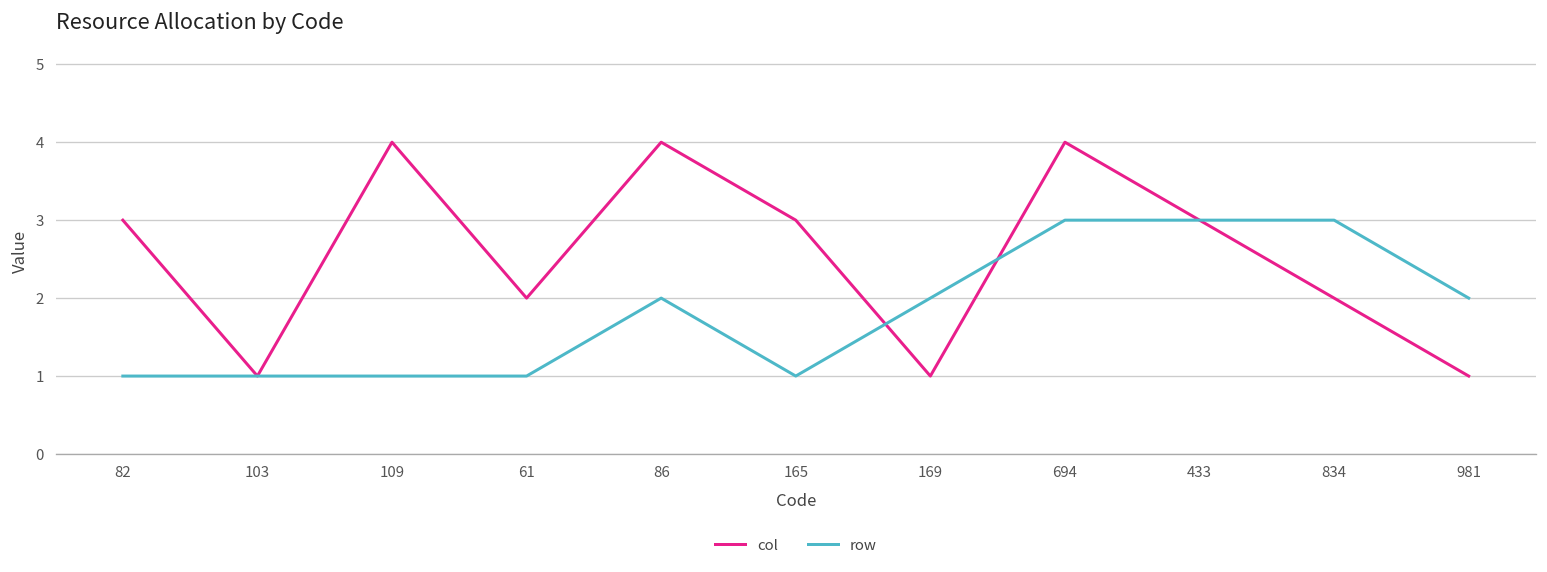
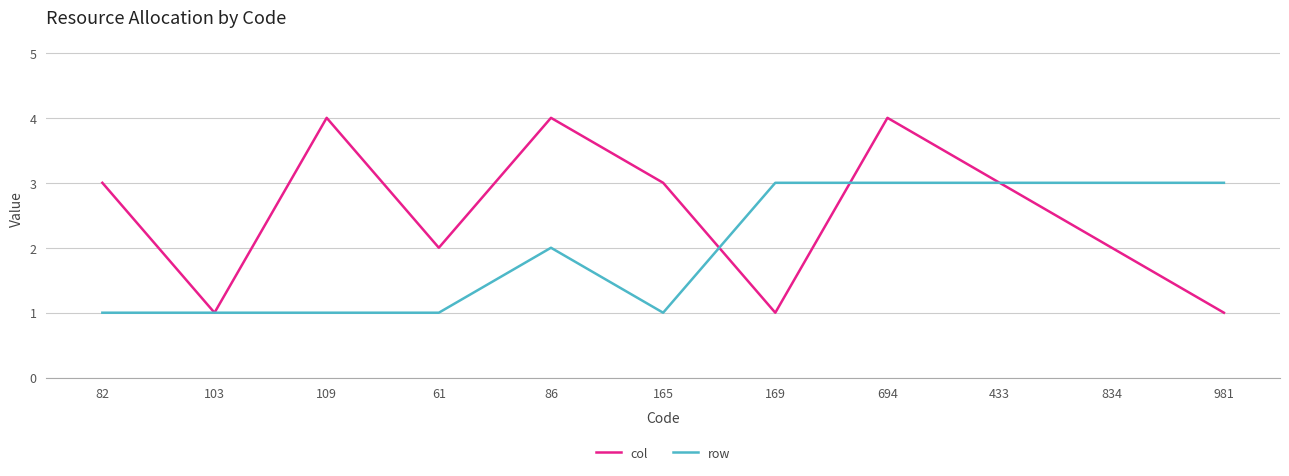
row, 169: 2 -> 3
row, 981: 2 -> 3
